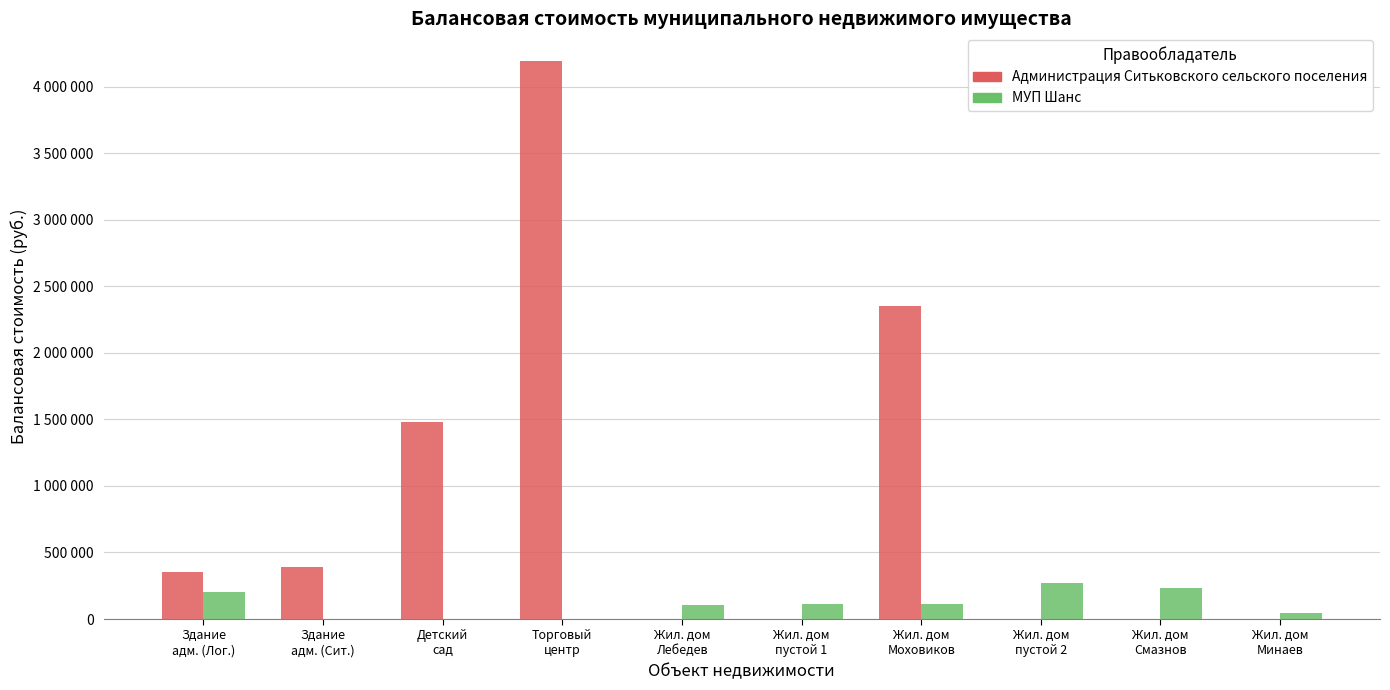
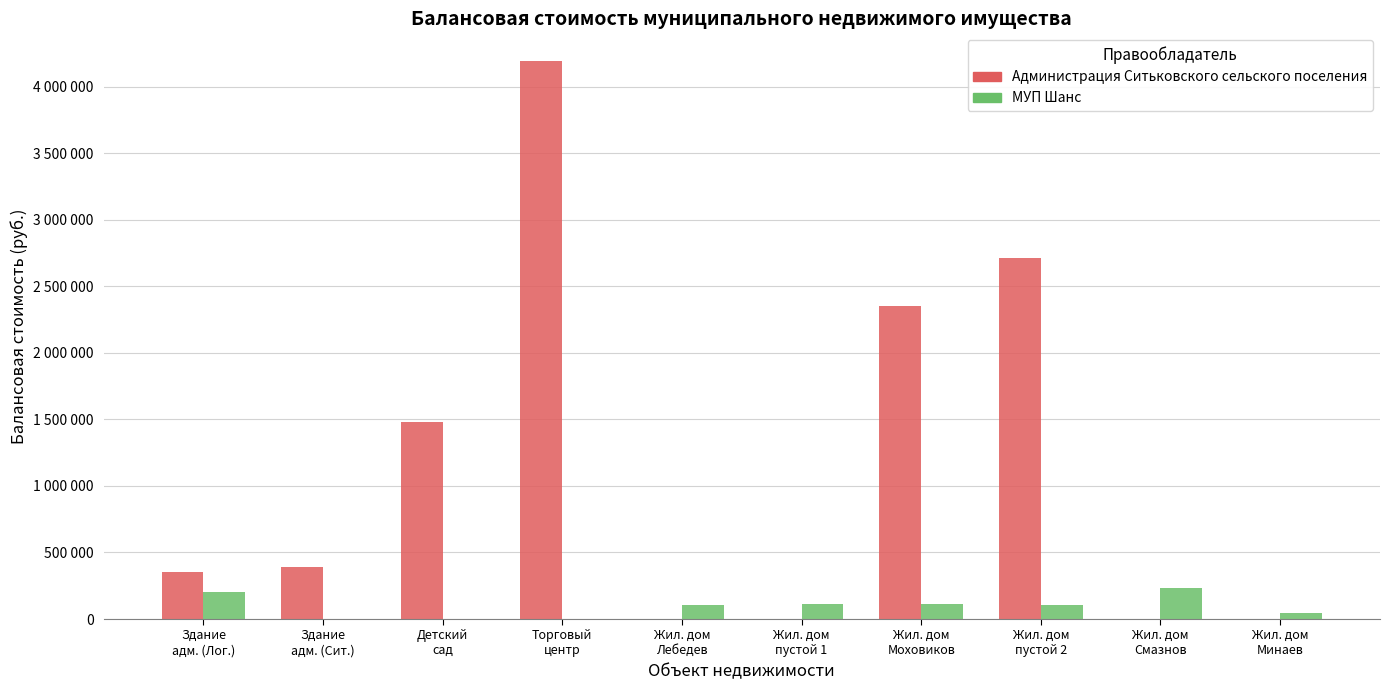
Администрация Ситьковского сельского поселения, Жил. дом пустой 2: 0 -> 2710000
МУП Шанс, Жил. дом пустой 2: 270000 -> 110000
